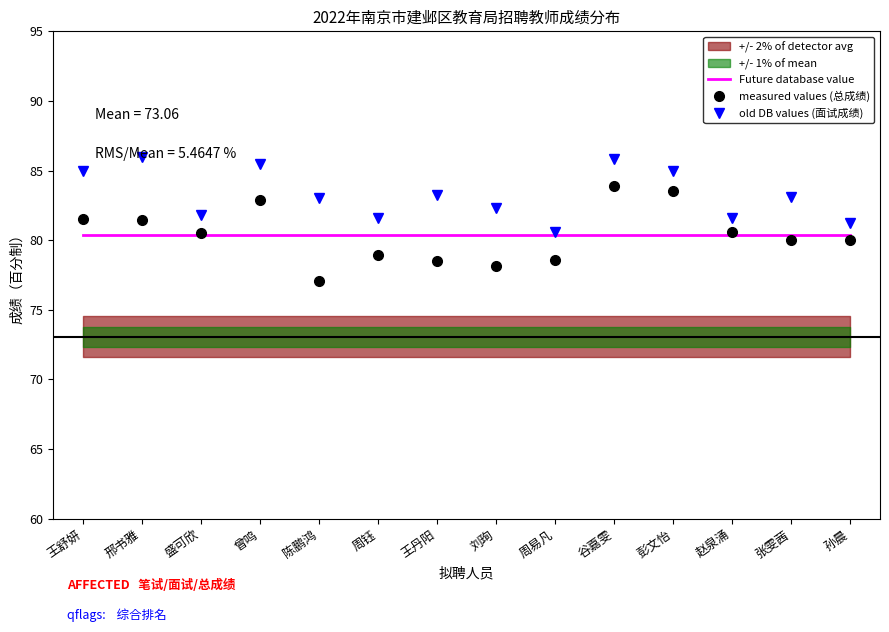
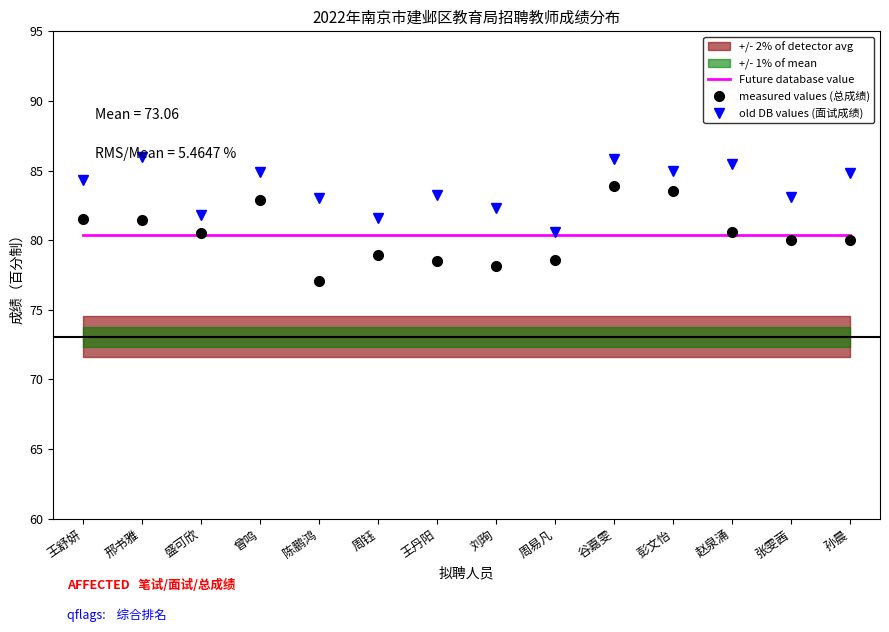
old DB values (面试成绩), 王舒妍: 85.0 -> 84.3
old DB values (面试成绩), 曾鸣: 85.5 -> 84.9
old DB values (面试成绩), 赵泉涌: 81.6 -> 85.5
old DB values (面试成绩), 孙晨: 81.2 -> 84.9
